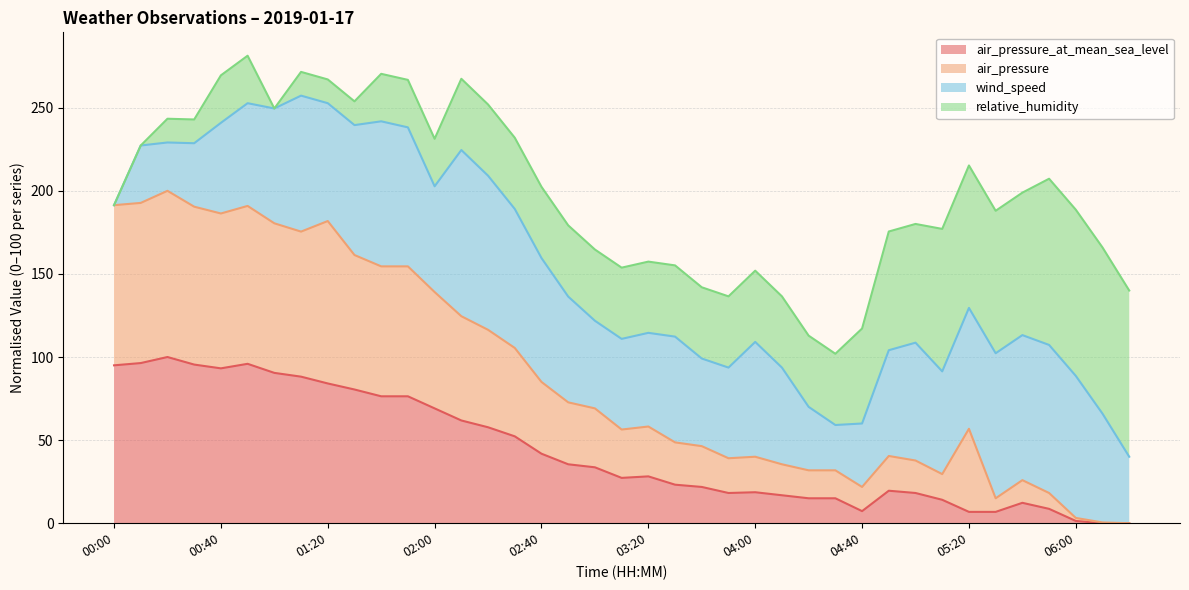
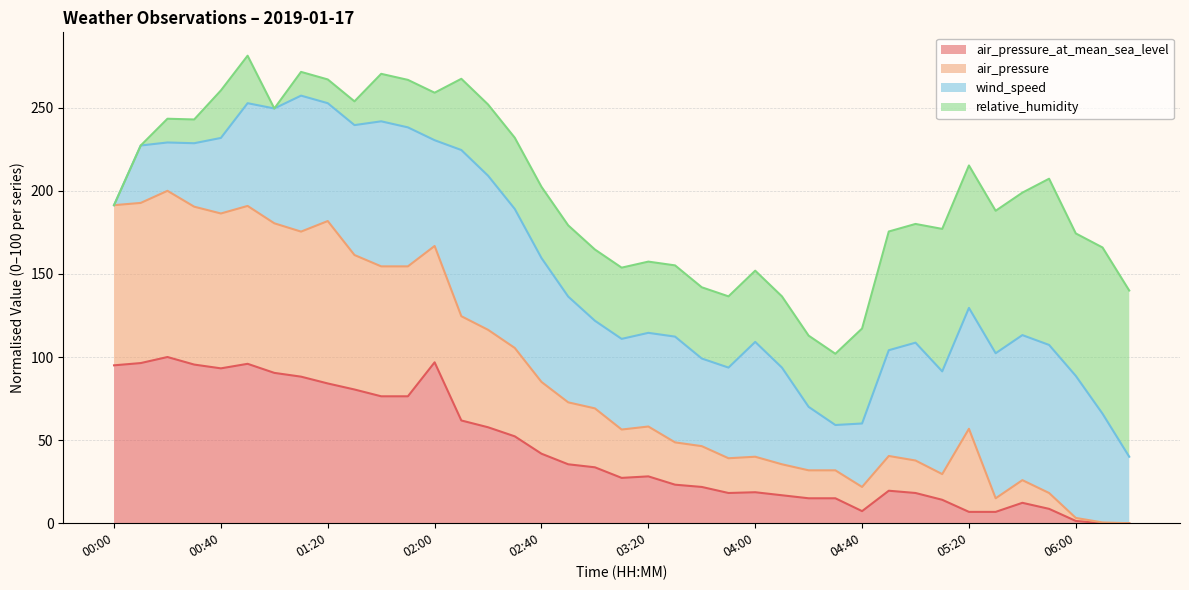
wind_speed, 00:40: 55 -> 45
air_pressure_at_mean_sea_level, 02:00: 69 -> 97
relative_humidity, 06:00: 100 -> 86
